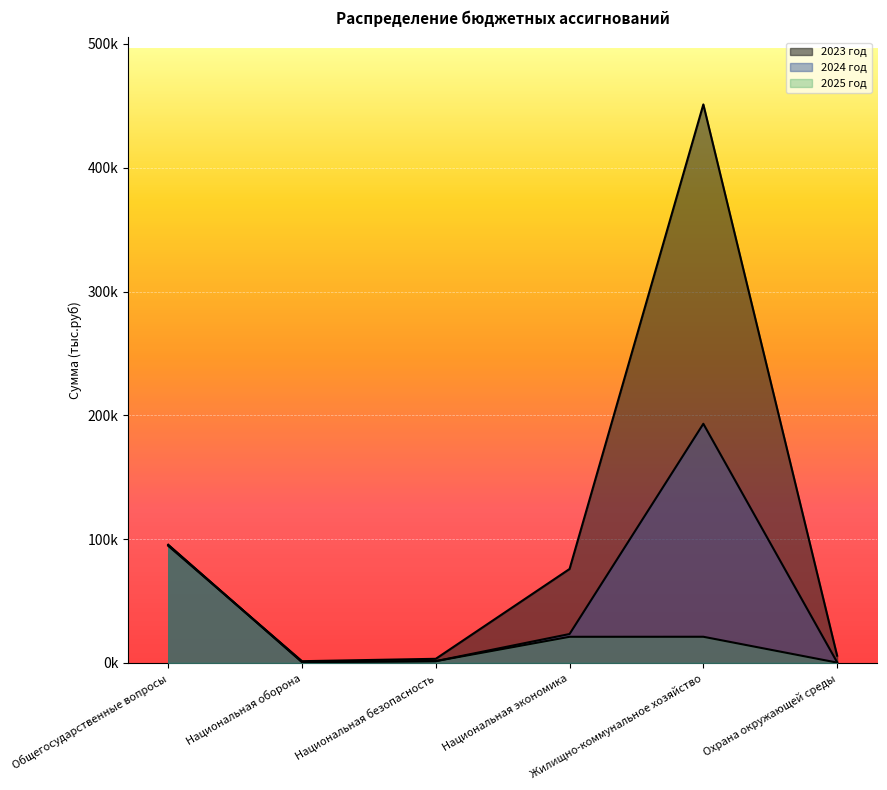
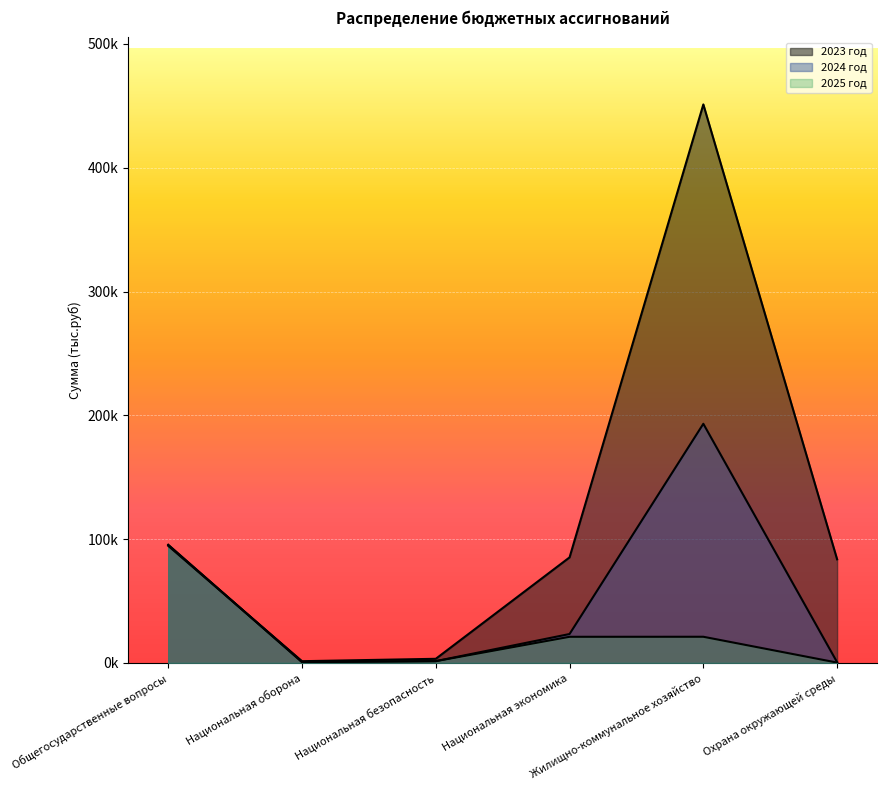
2023 год, Национальная экономика: 76000 -> 85000
2023 год, Охрана окружающей среды: 6000 -> 84000
